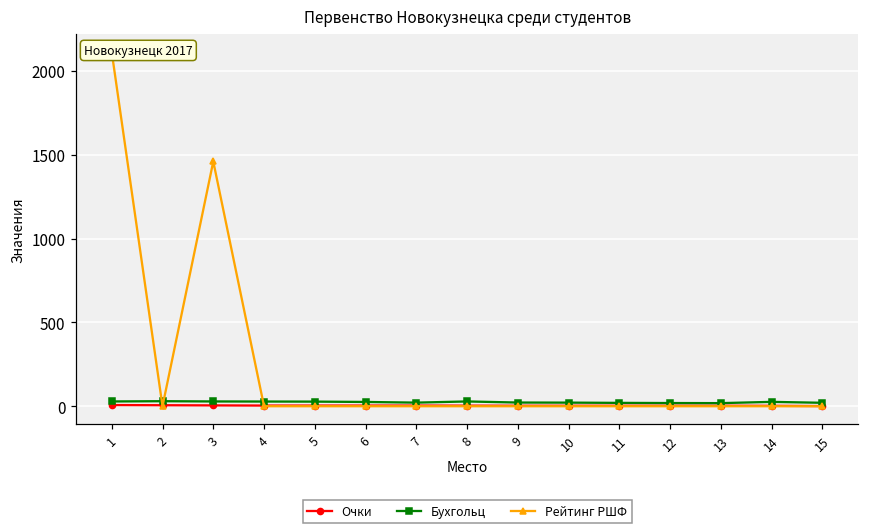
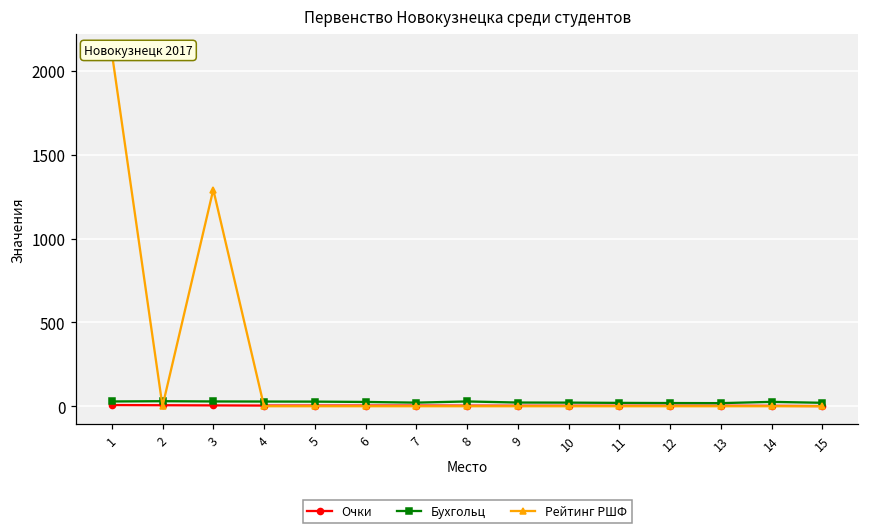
Рейтинг РШФ, 3: 1460 -> 1290
